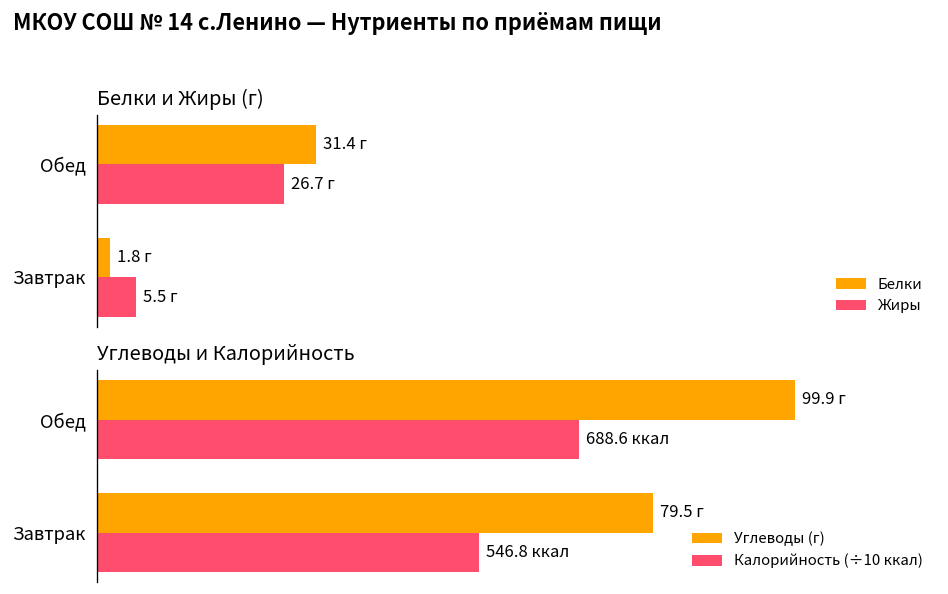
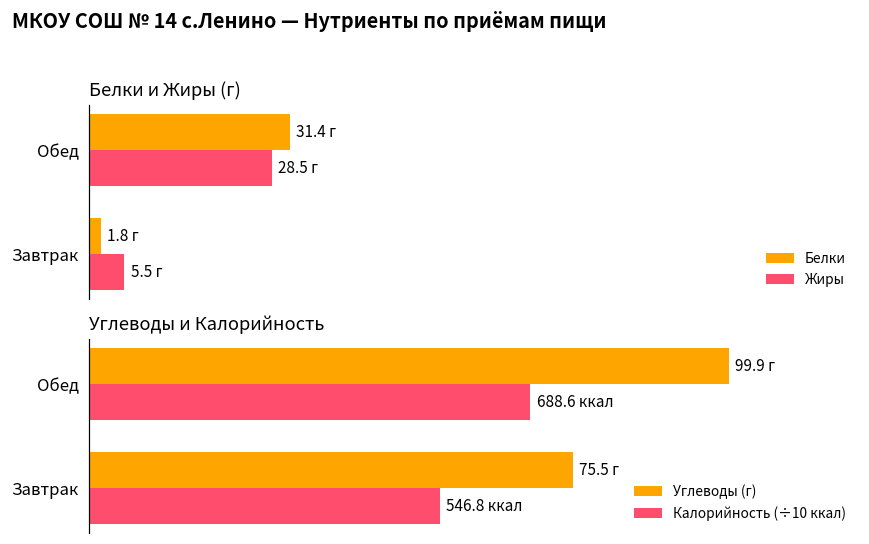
Белки и Жиры (г), Жиры, Обед: 26.7 -> 28.5
Углеводы и Калорийность, Углеводы (г), Завтрак: 79.5 -> 75.5
